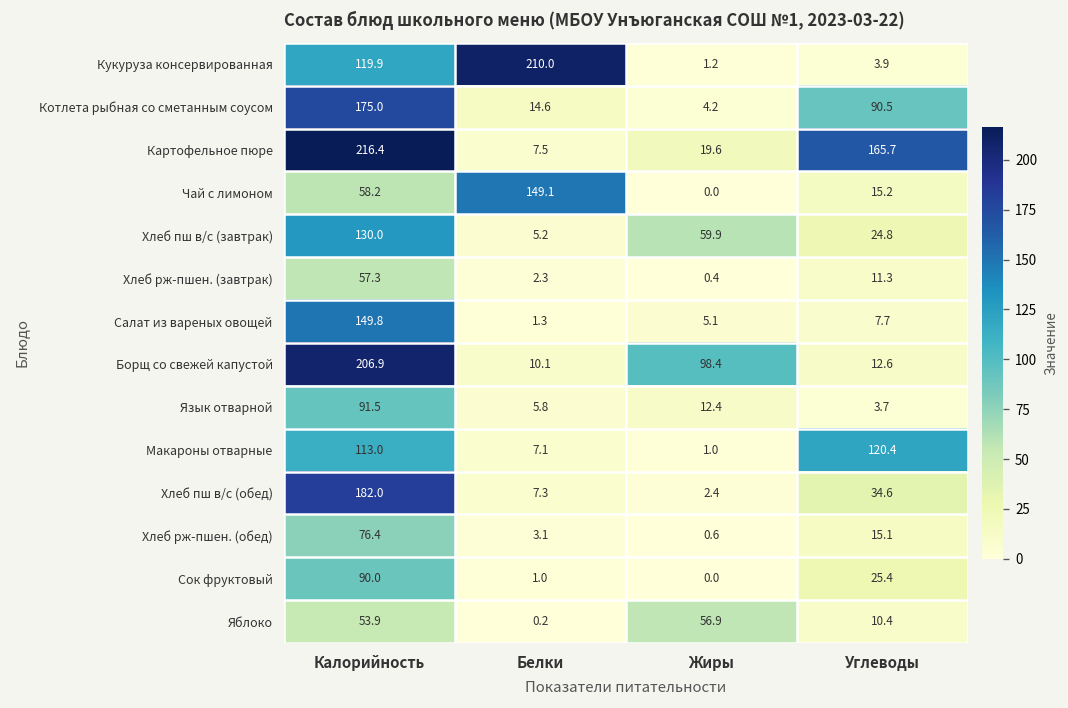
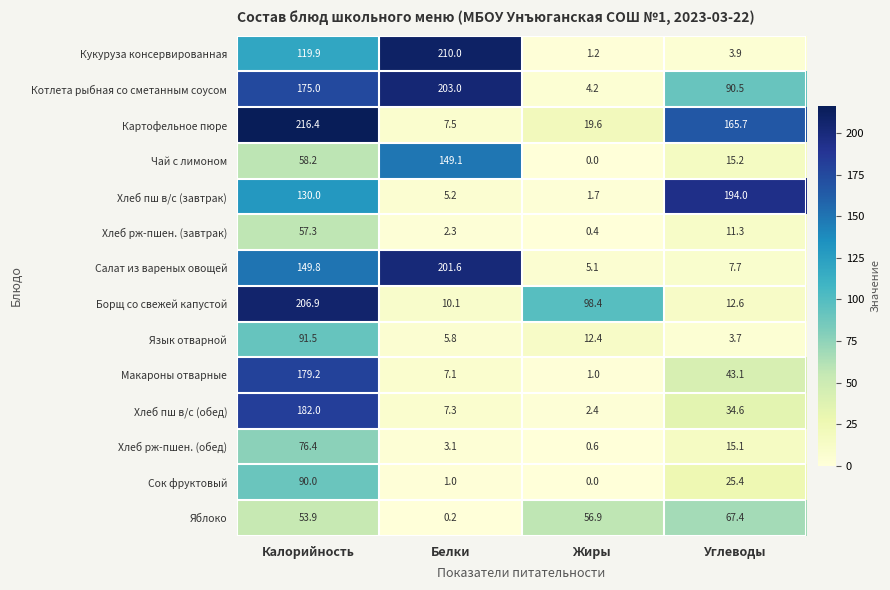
Котлета рыбная со сметанным соусом, Белки: 14.6 -> 203.0
Хлеб пш в/с (завтрак), Жиры: 59.9 -> 1.7
Хлеб пш в/с (завтрак), Углеводы: 24.8 -> 194.0
Салат из вареных овощей, Белки: 1.3 -> 201.6
Макароны отварные, Калорийность: 113.0 -> 179.2
Макароны отварные, Углеводы: 120.4 -> 43.1
Яблоко, Углеводы: 10.4 -> 67.4
